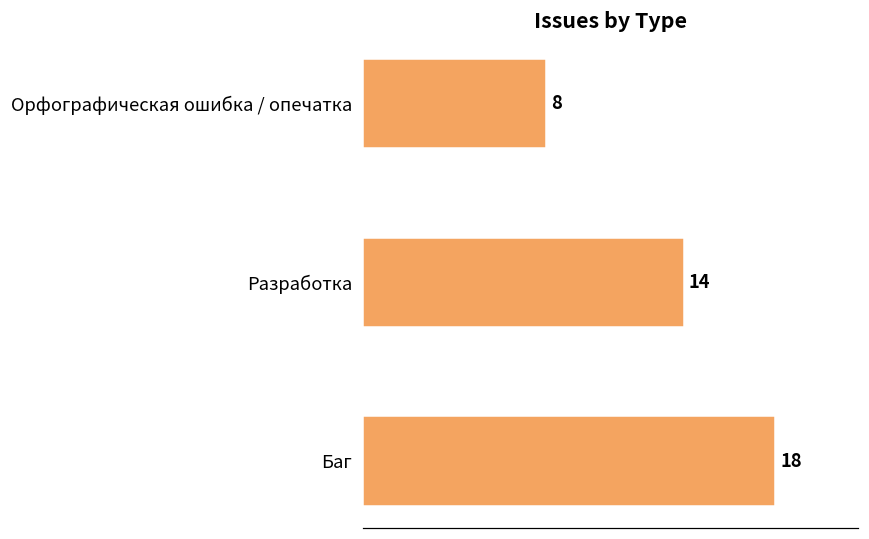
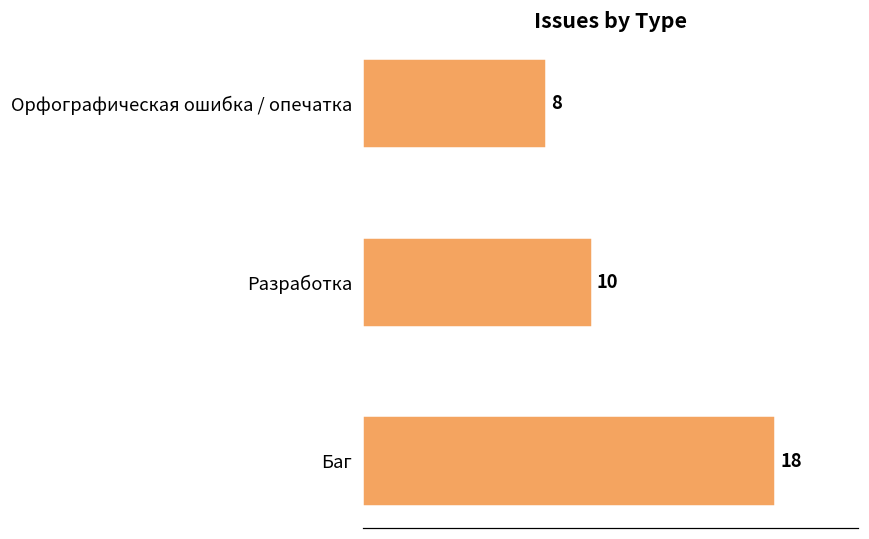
Разработка: 14 -> 10
